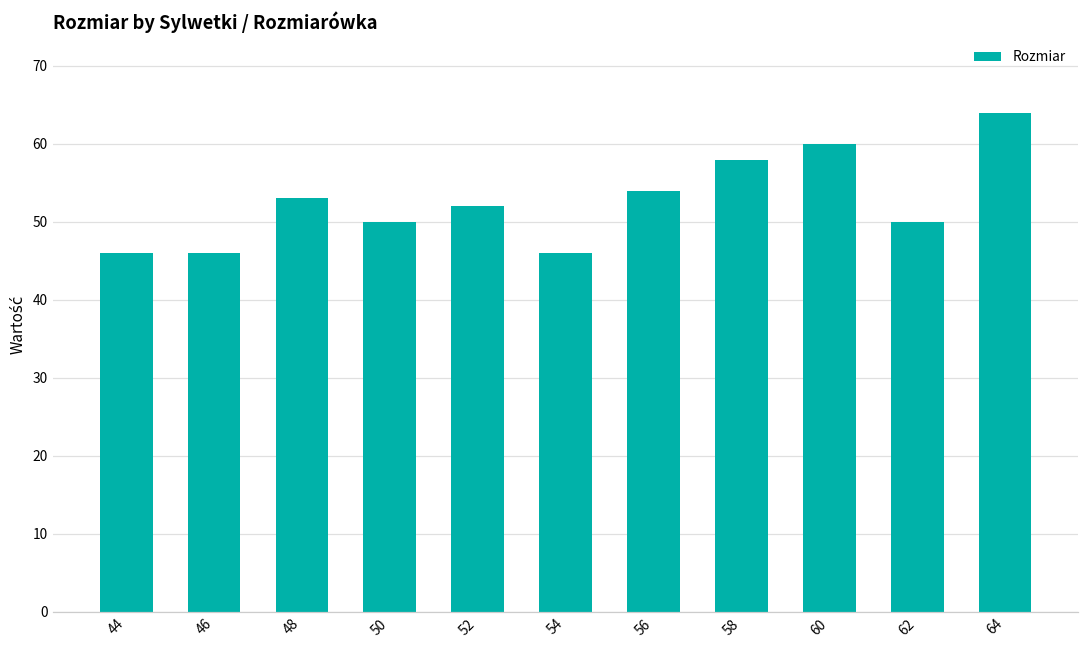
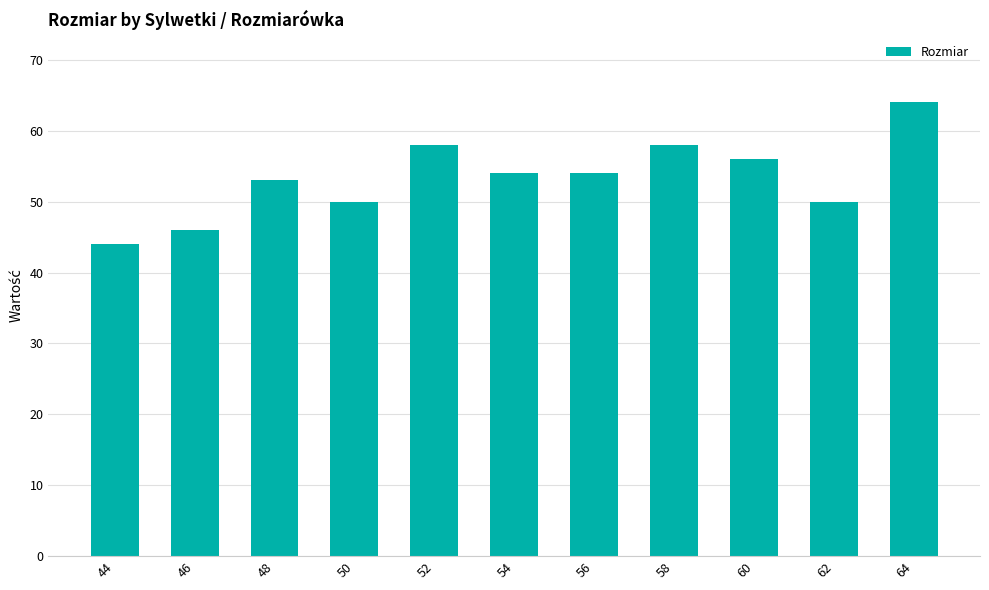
44: 46 -> 44
52: 52 -> 58
54: 46 -> 54
60: 60 -> 56
